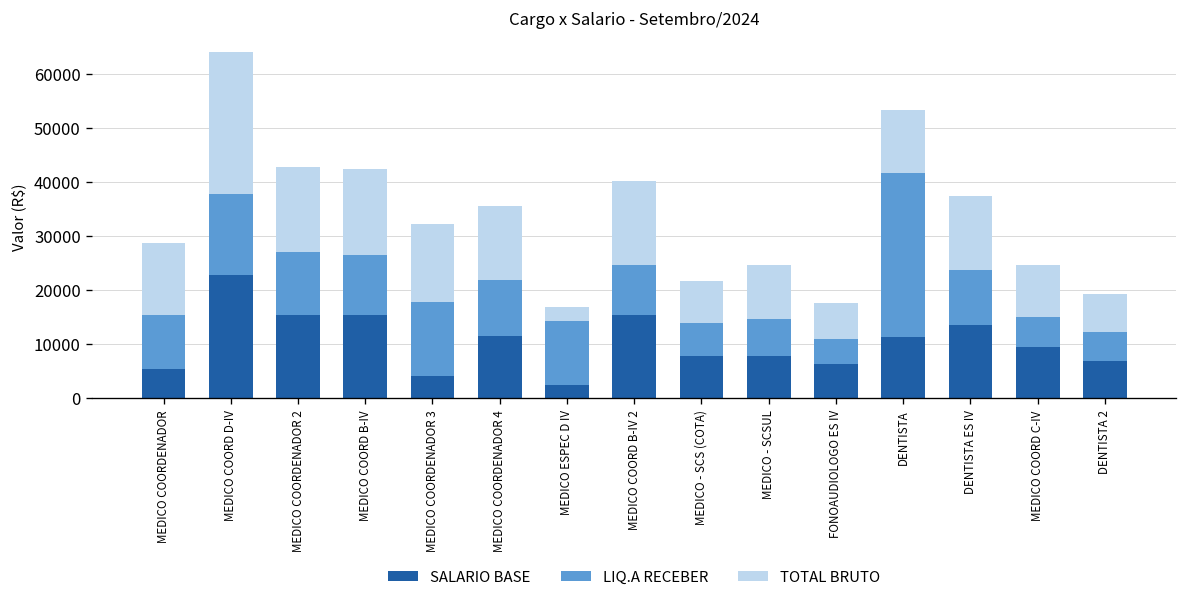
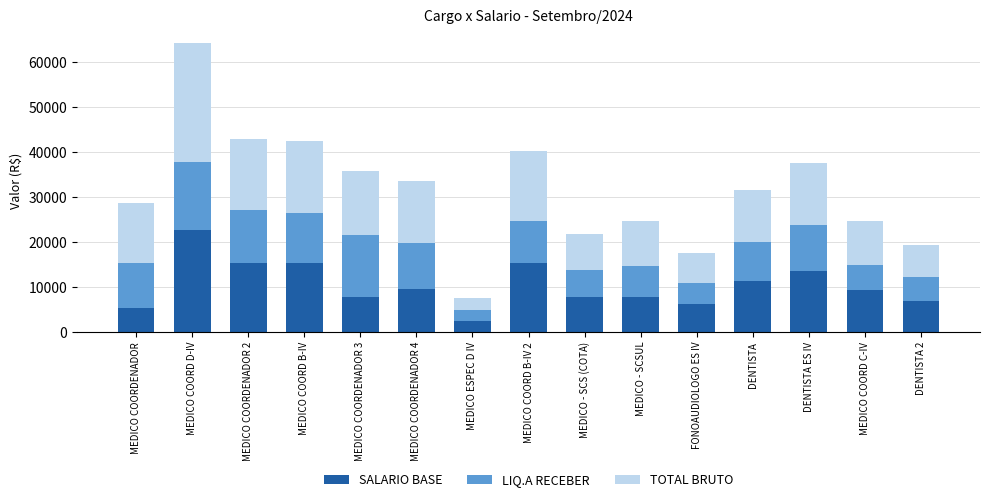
SALARIO BASE, MEDICO COORDENADOR 3: 4000 -> 8000
SALARIO BASE, MEDICO COORDENADOR 4: 11000 -> 9000
LIQ.A RECEBER, MEDICO ESPEC D IV: 12000 -> 2000
LIQ.A RECEBER, DENTISTA: 30000 -> 9000
